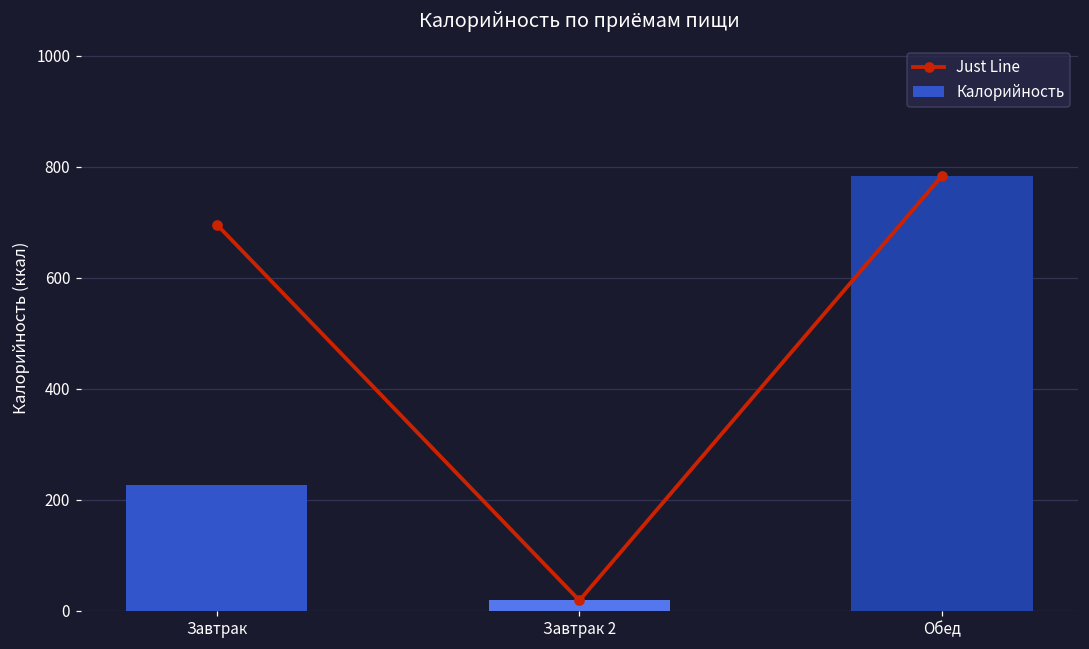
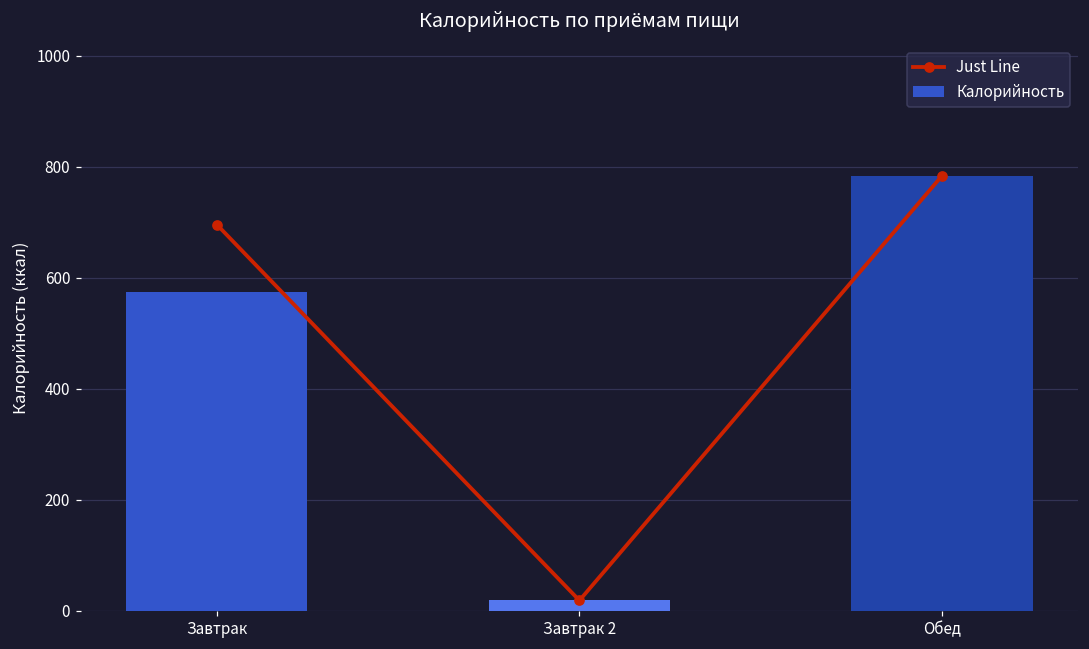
Калорийность, Завтрак: 230 -> 570
